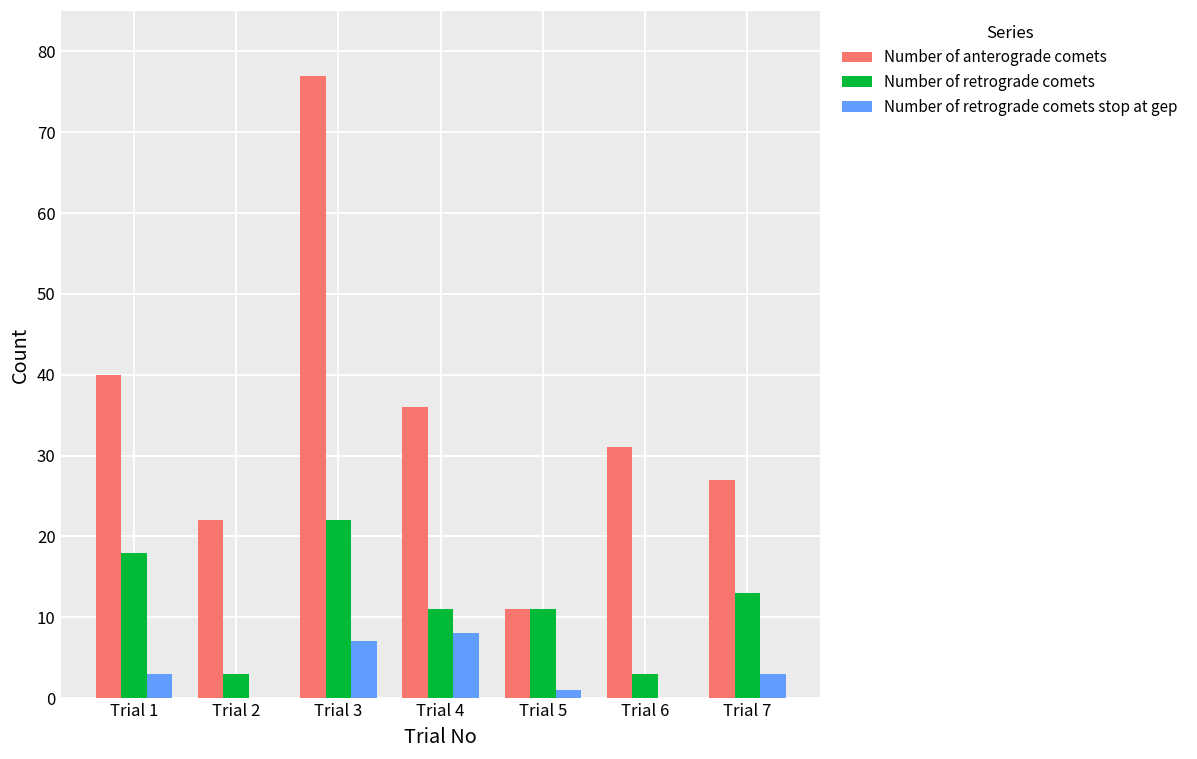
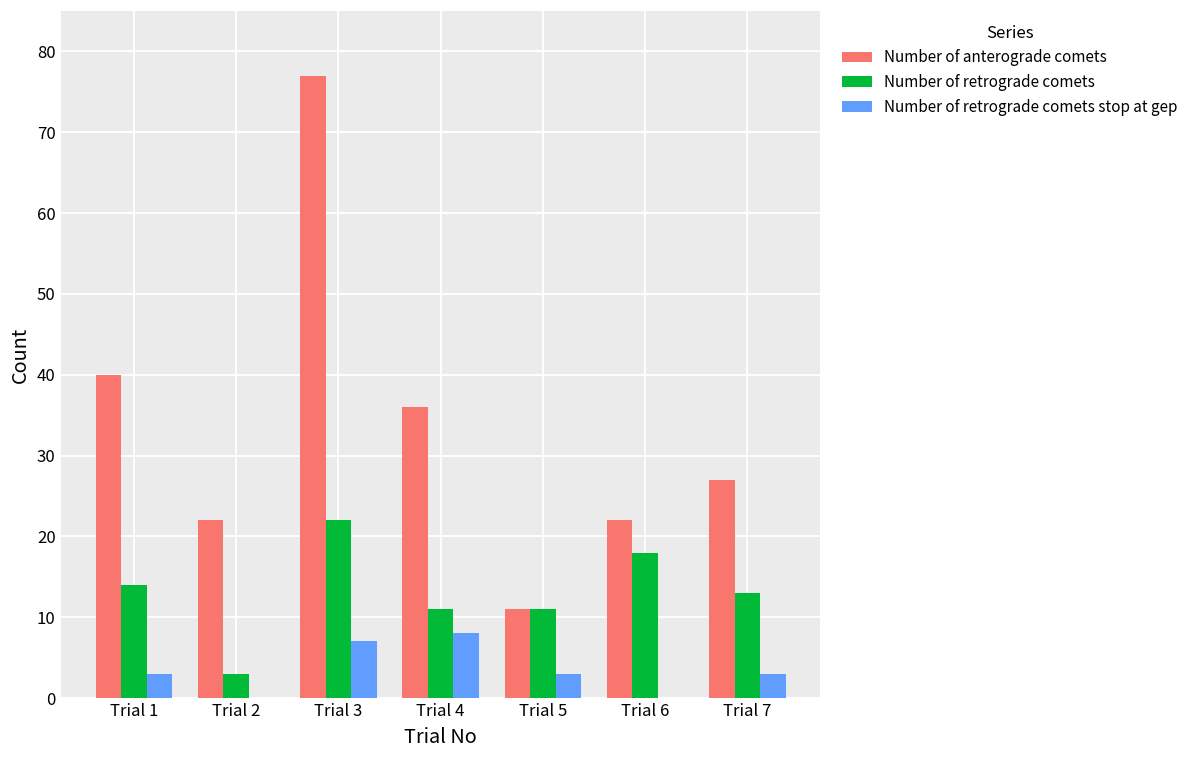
Number of retrograde comets, Trial 1: 18 -> 14
Number of retrograde comets stop at gep, Trial 5: 1 -> 3
Number of anterograde comets, Trial 6: 31 -> 22
Number of retrograde comets, Trial 6: 3 -> 18
